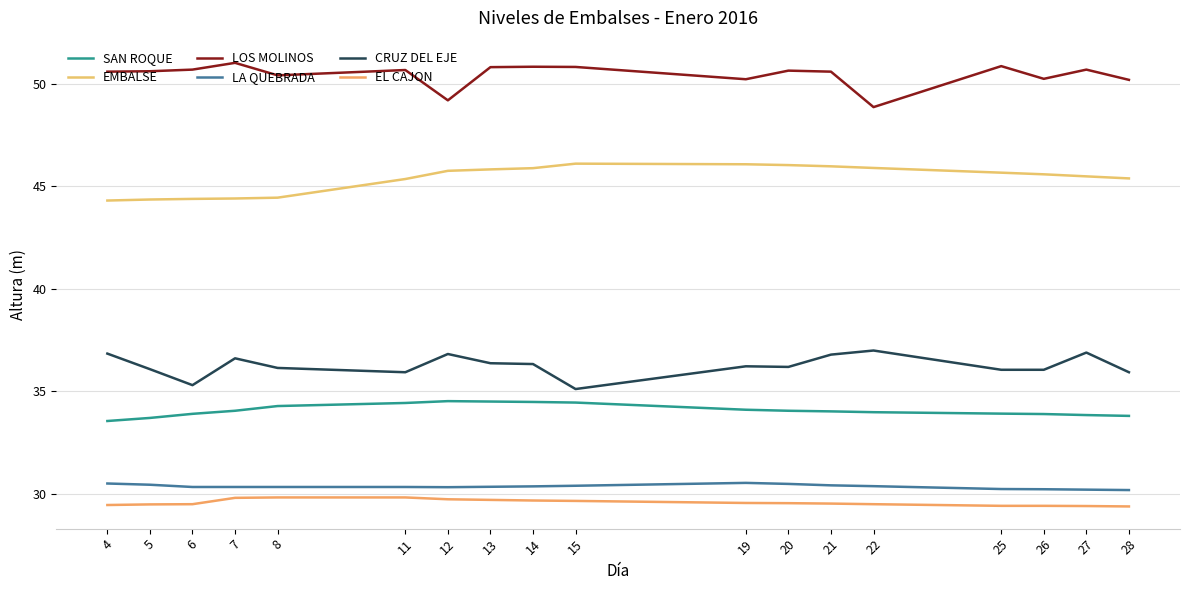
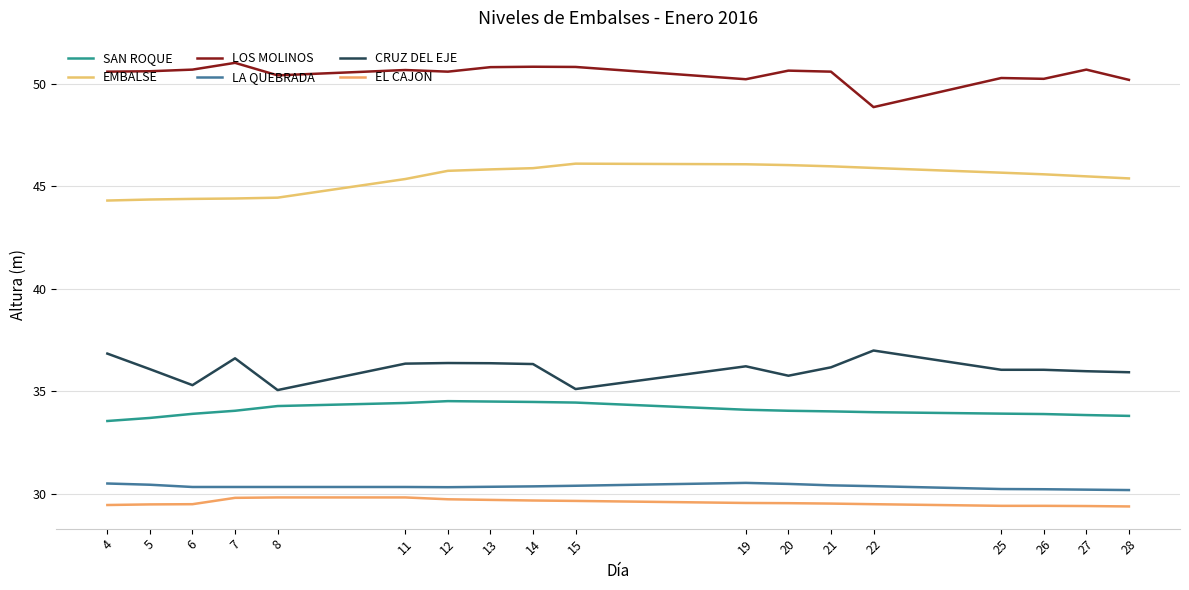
CRUZ DEL EJE, 8: 36.1 -> 35.1
CRUZ DEL EJE, 11: 35.9 -> 36.4
LOS MOLINOS, 12: 49.2 -> 50.6
CRUZ DEL EJE, 12: 36.8 -> 36.4
CRUZ DEL EJE, 20: 36.2 -> 35.8
CRUZ DEL EJE, 21: 36.8 -> 36.2
LOS MOLINOS, 25: 50.9 -> 50.3
CRUZ DEL EJE, 27: 36.9 -> 36.0
